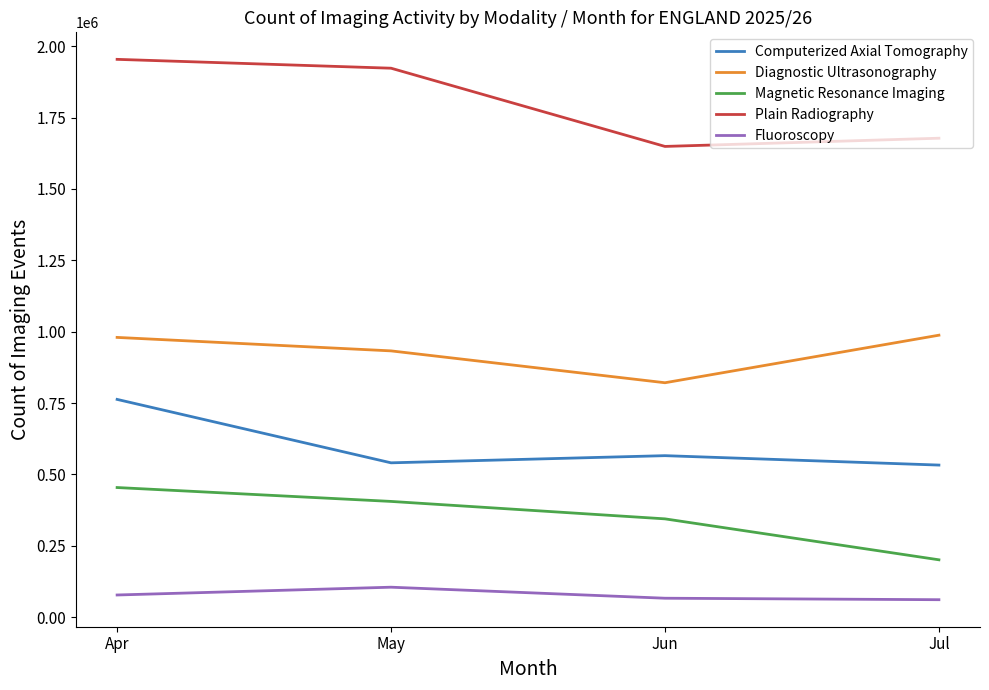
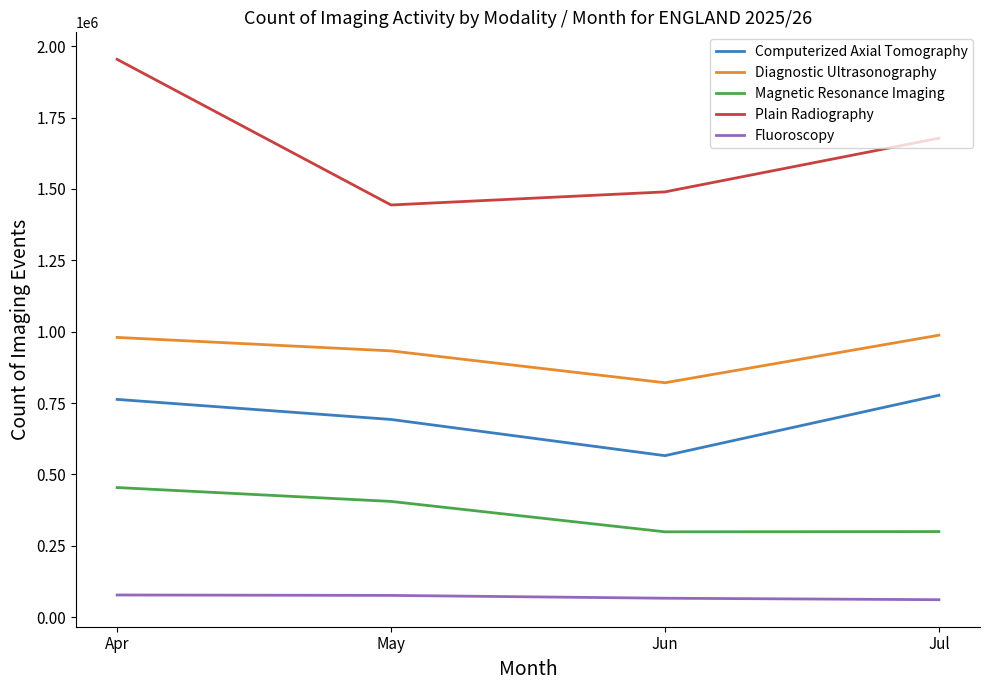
Computerized Axial Tomography, May: 540000 -> 690000
Plain Radiography, May: 1920000 -> 1440000
Fluoroscopy, May: 100000 -> 80000
Magnetic Resonance Imaging, Jun: 340000 -> 300000
Plain Radiography, Jun: 1650000 -> 1490000
Computerized Axial Tomography, Jul: 530000 -> 780000
Magnetic Resonance Imaging, Jul: 200000 -> 300000
